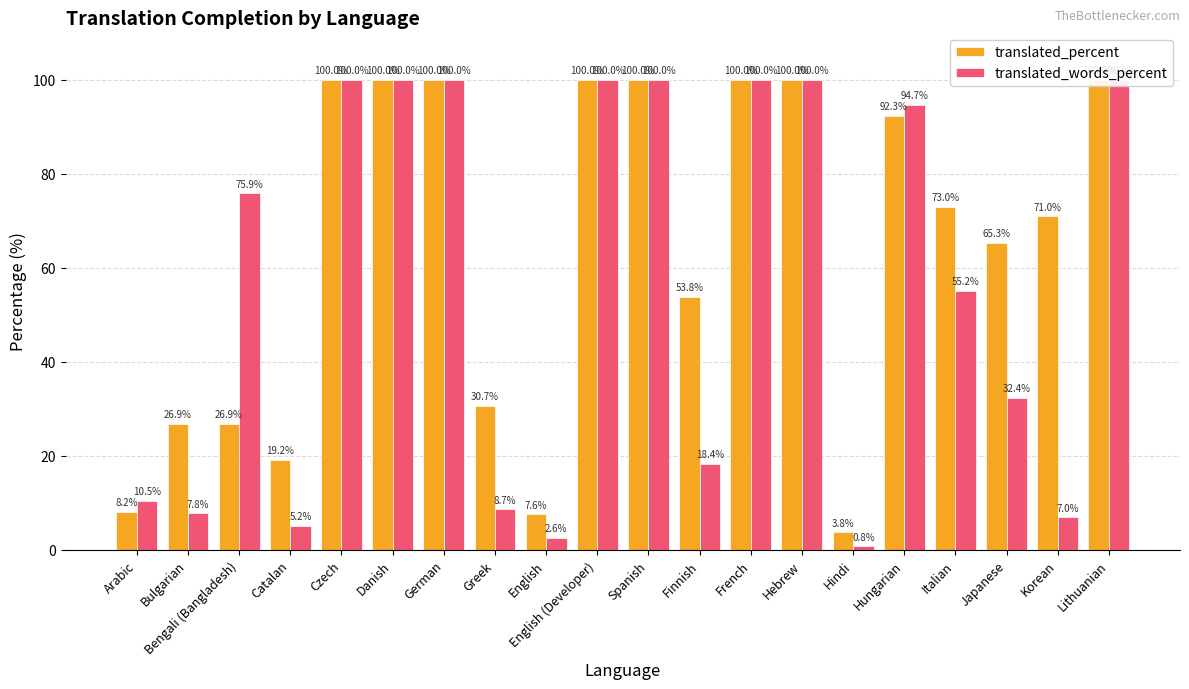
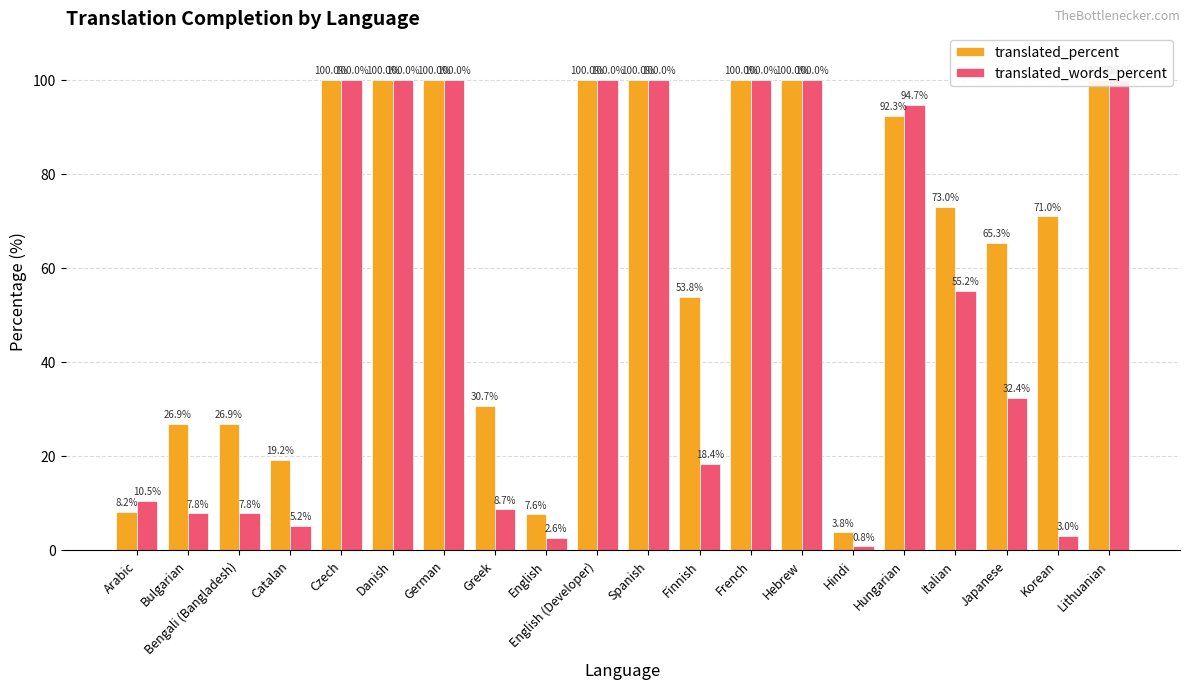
translated_words_percent, Bengali (Bangladesh): 75.9% -> 7.8%
translated_words_percent, Korean: 7.0% -> 3.0%
